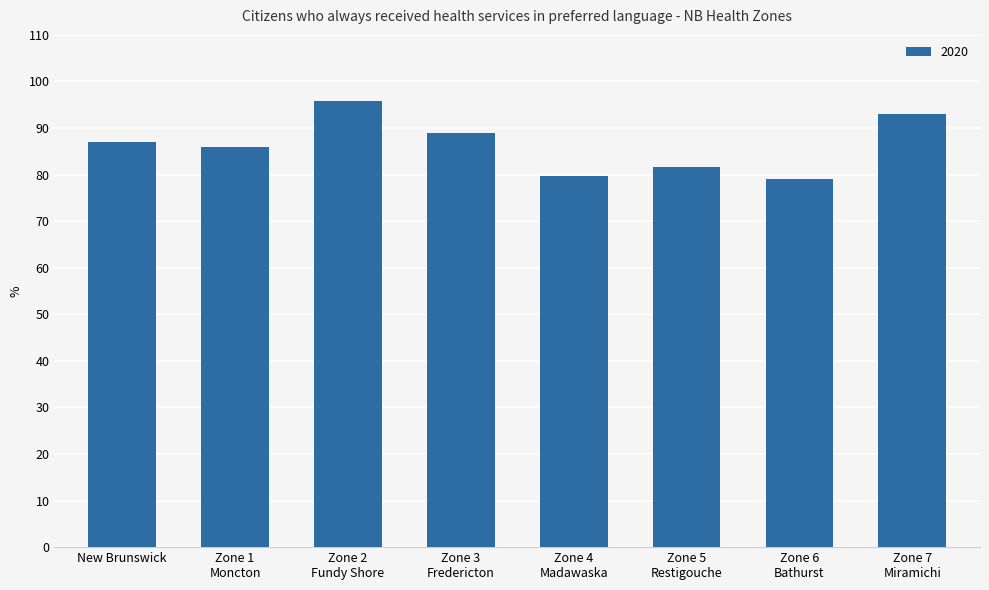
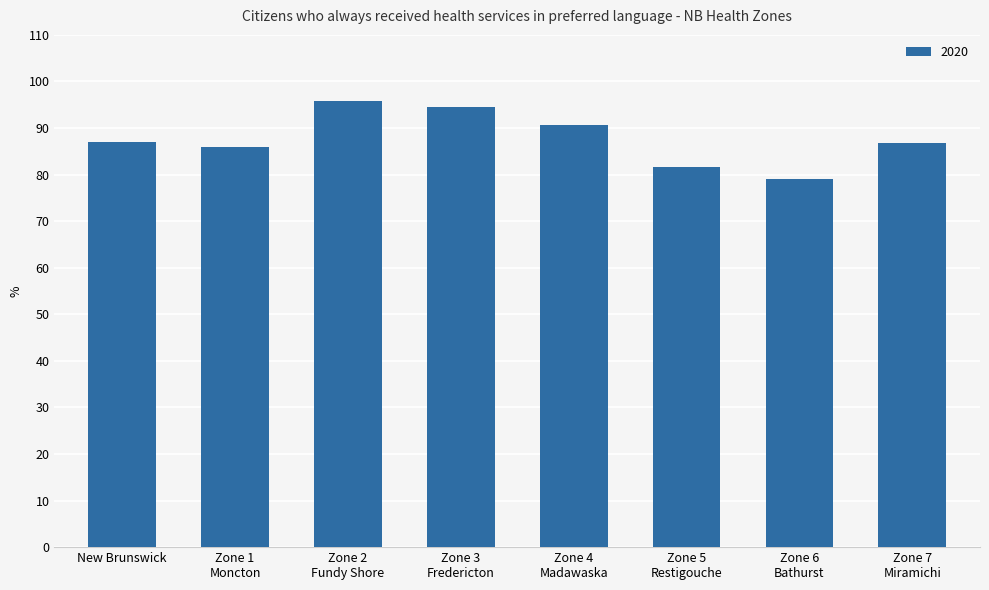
Zone 3 Fredericton: 89 -> 95
Zone 4 Madawaska: 80 -> 91
Zone 7 Miramichi: 93 -> 87
